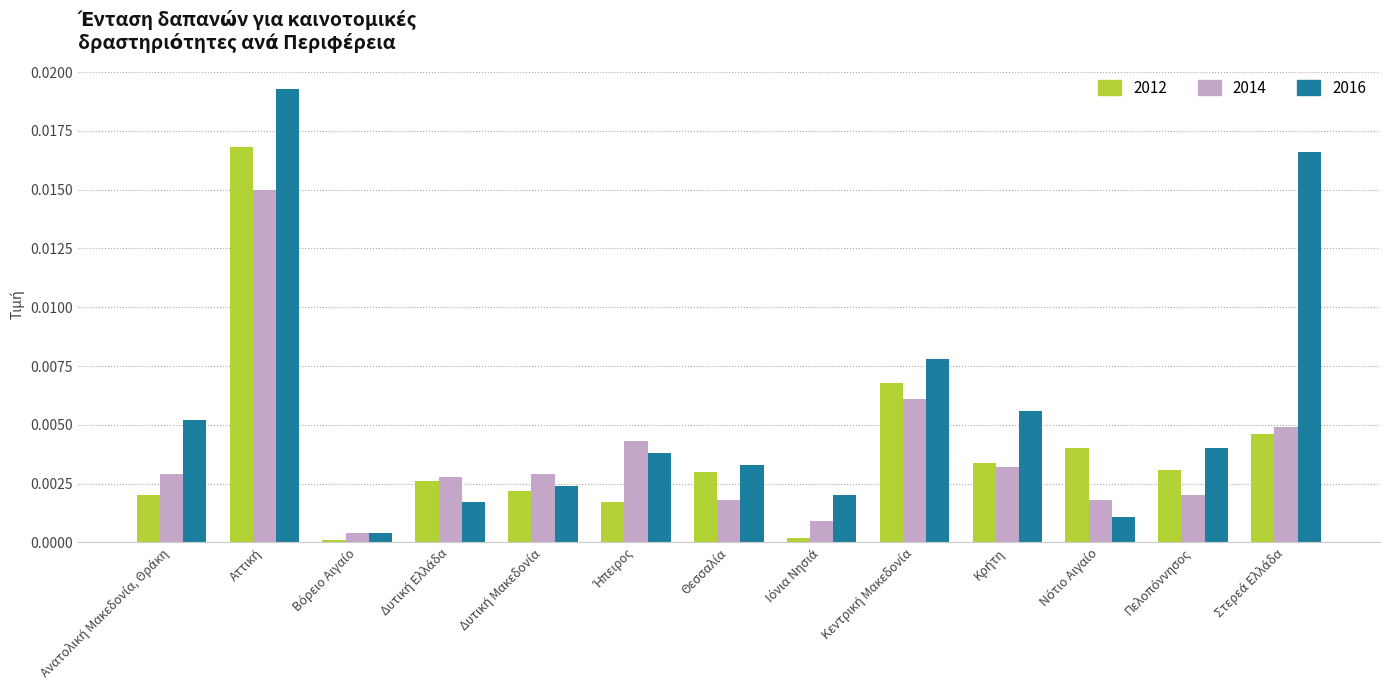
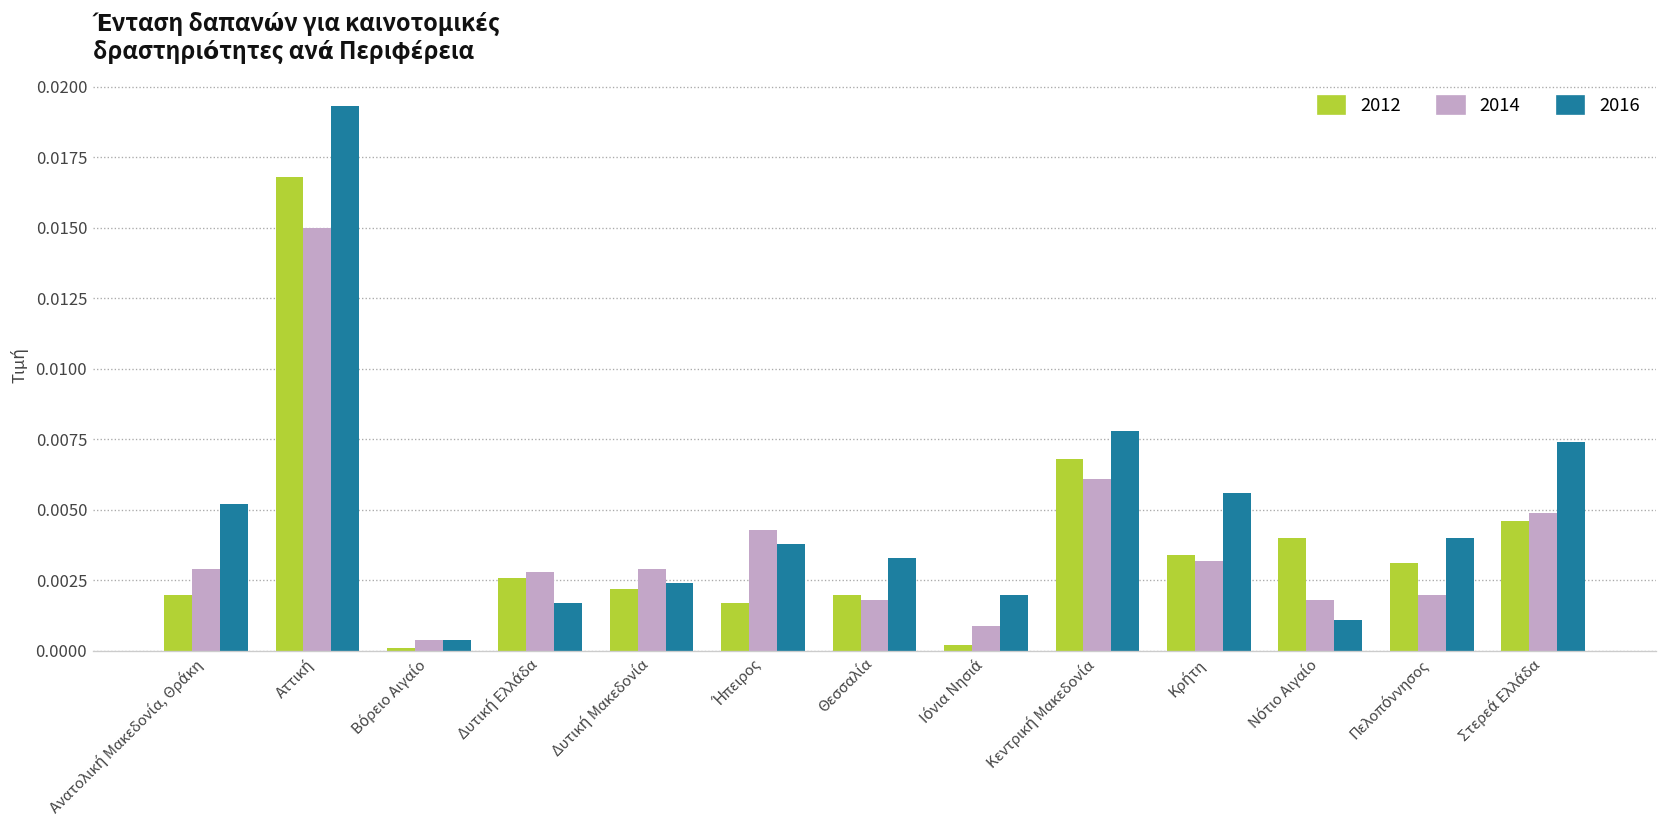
2012, Θεσσαλία: 0.003 -> 0.002
2016, Στερεά Ελλάδα: 0.0166 -> 0.0074
